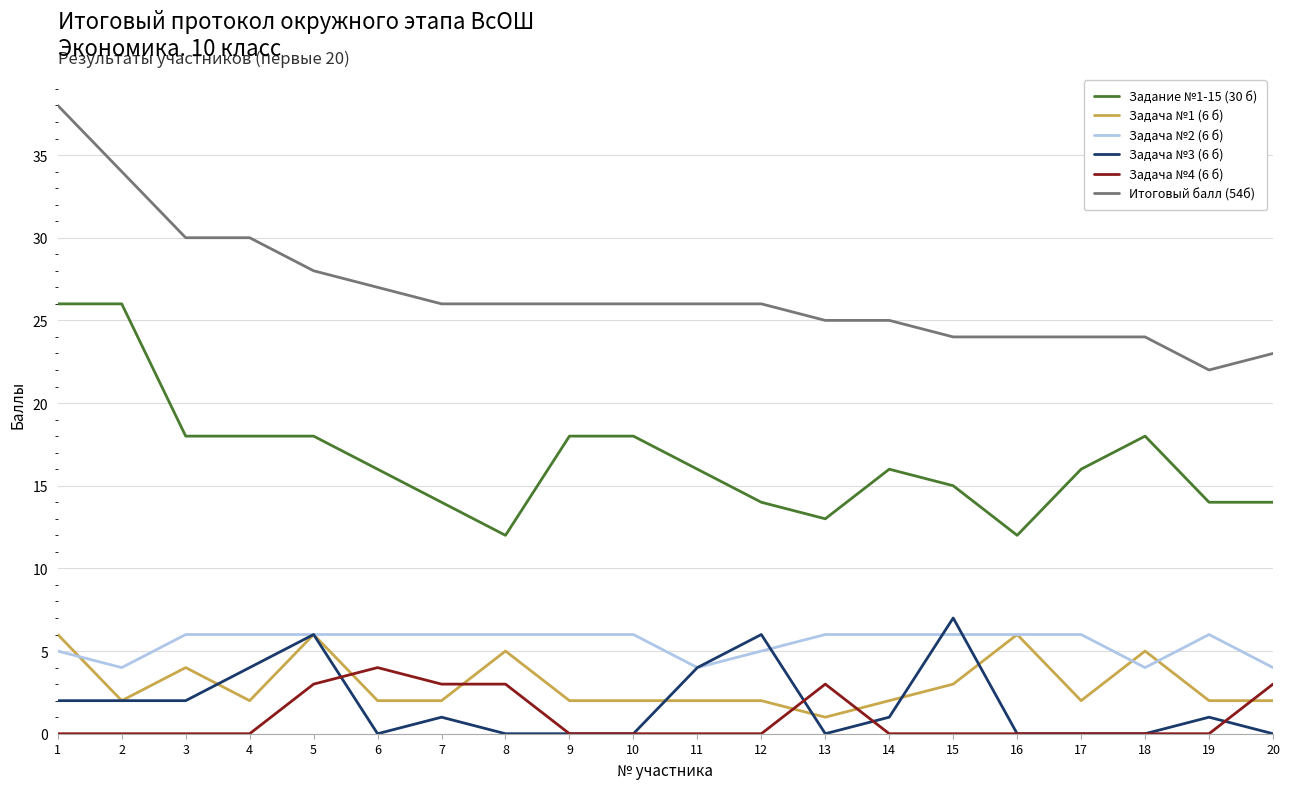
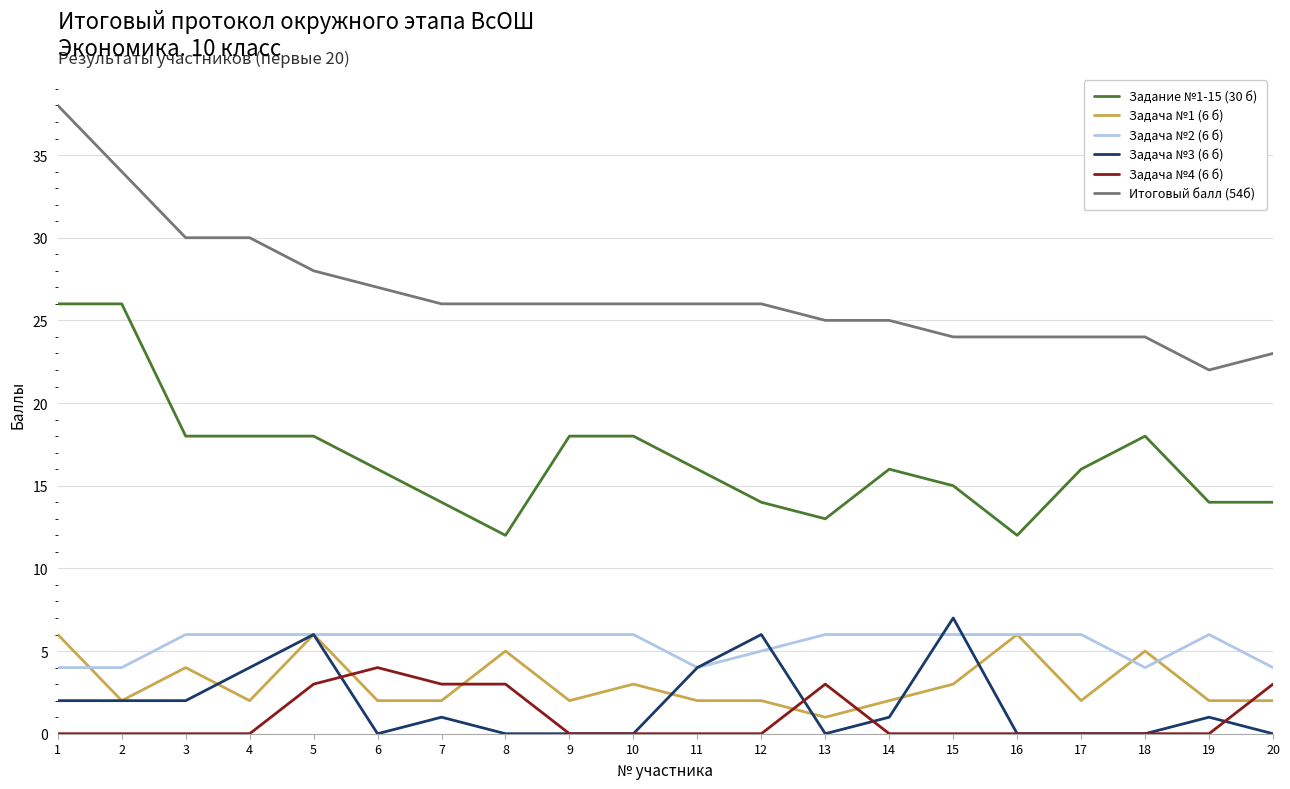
Задача №2 (6 б), 1: 5 -> 4
Задача №1 (6 б), 10: 2 -> 3
